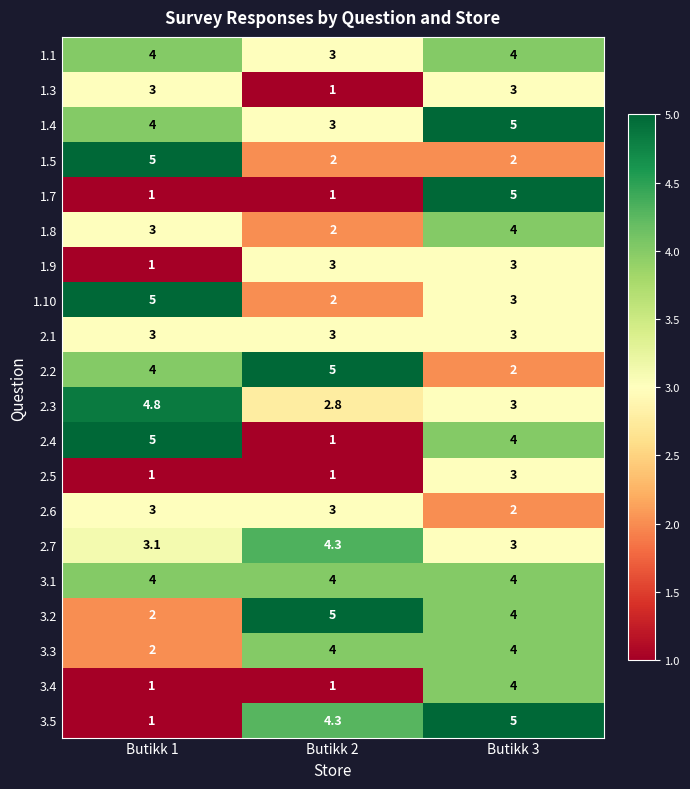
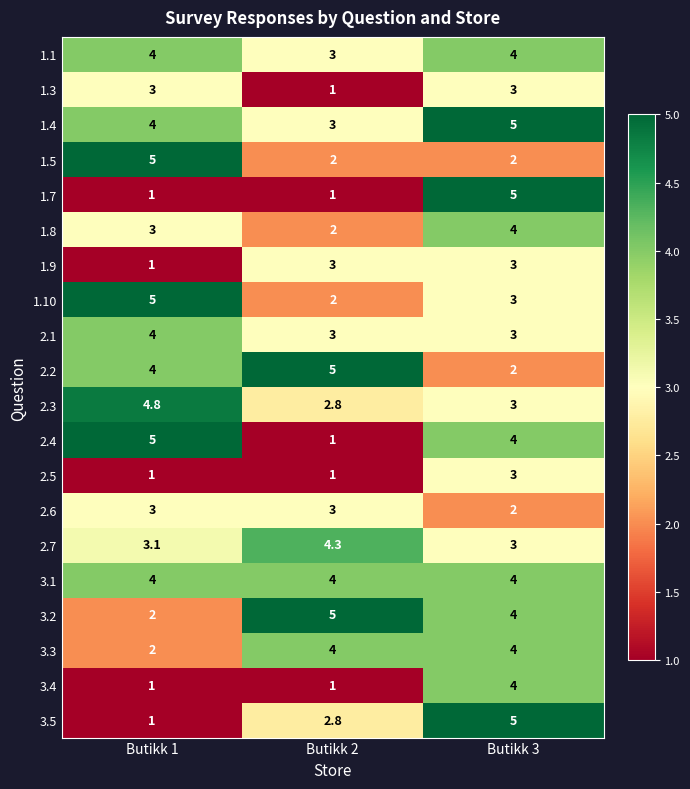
2.1, Butikk 1: 3 -> 4
3.5, Butikk 2: 4.3 -> 2.8
